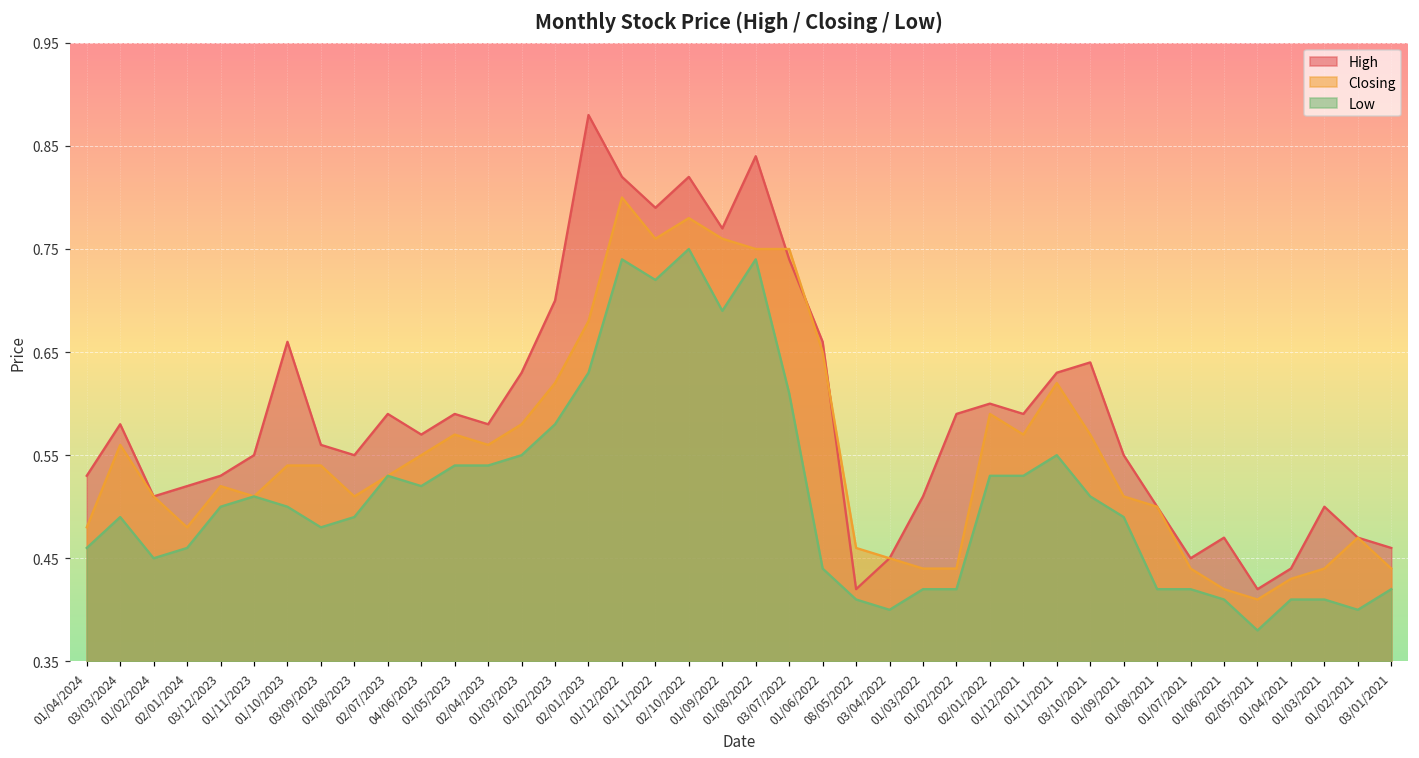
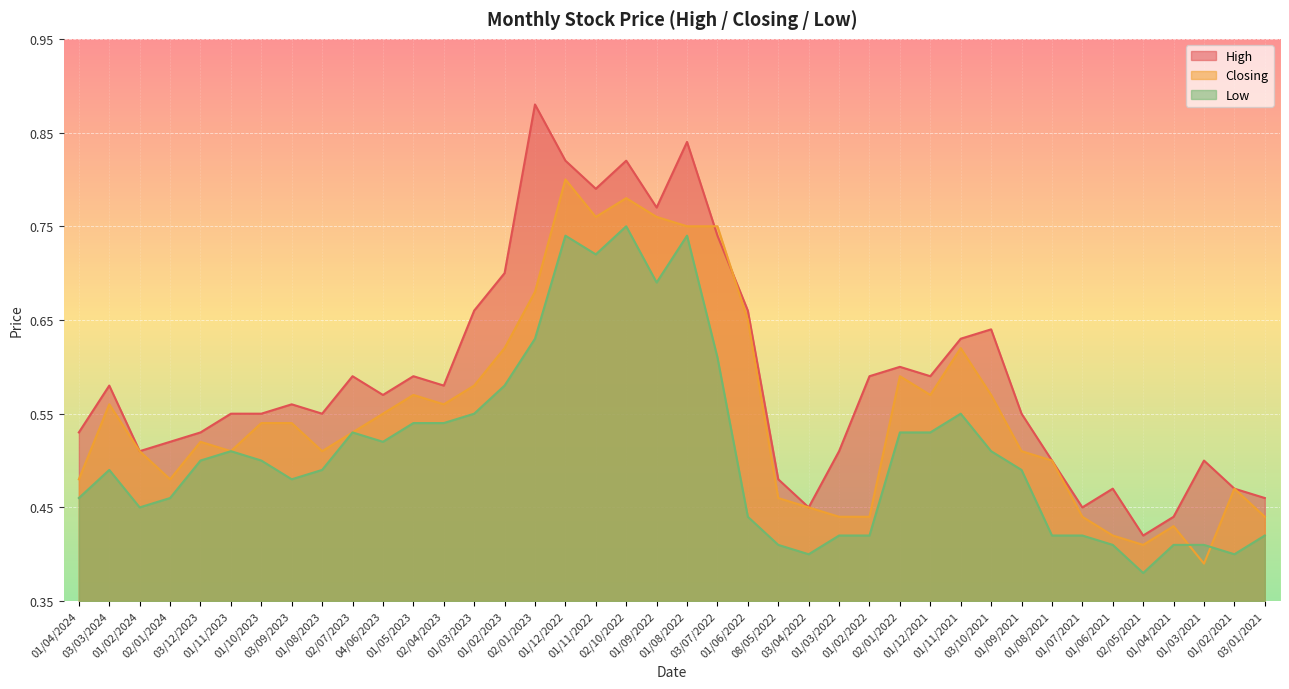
High, 01/10/2023: 0.66 -> 0.55
High, 01/03/2023: 0.63 -> 0.66
High, 08/05/2022: 0.42 -> 0.48
Closing, 01/03/2021: 0.44 -> 0.39
